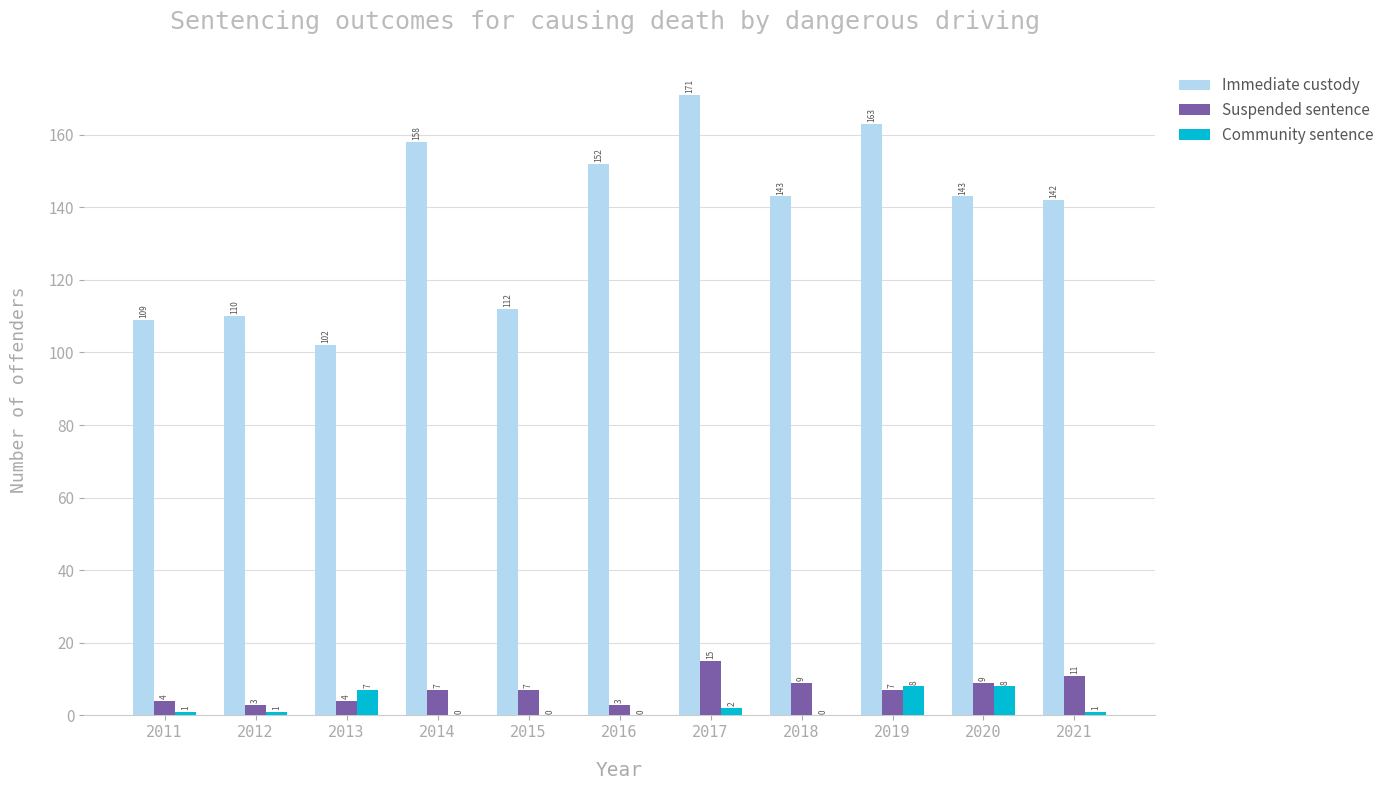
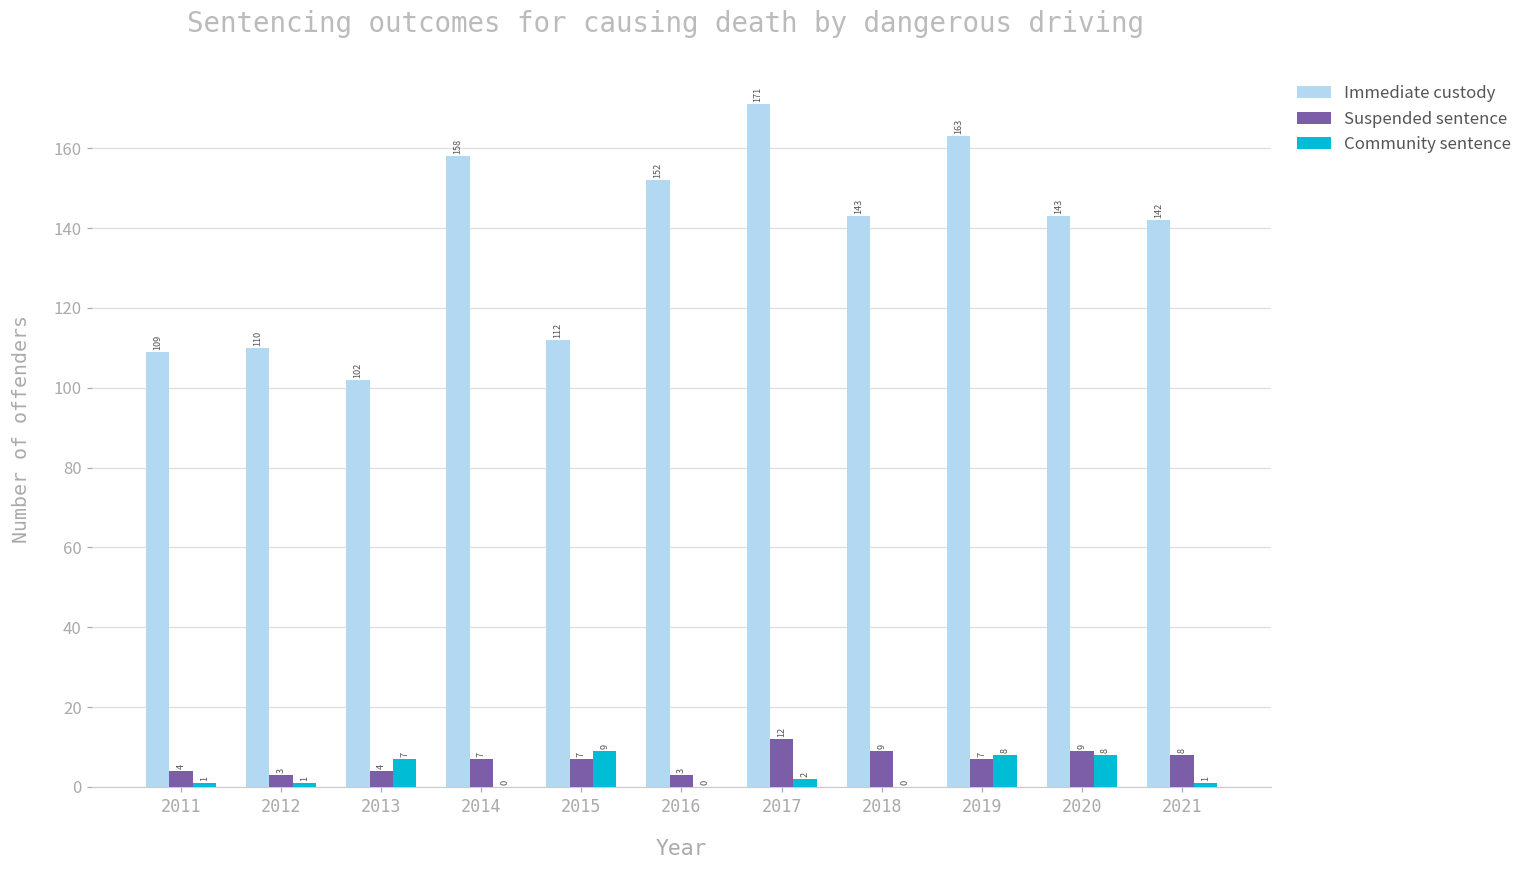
Community sentence, 2015: 0 -> 9
Suspended sentence, 2017: 15 -> 12
Suspended sentence, 2021: 11 -> 8
